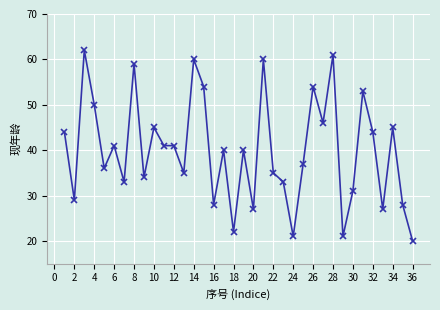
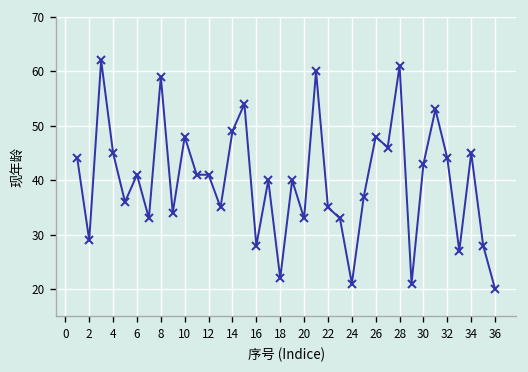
4: 50 -> 45
10: 45 -> 48
14: 60 -> 49
20: 27 -> 33
26: 54 -> 48
30: 31 -> 43
